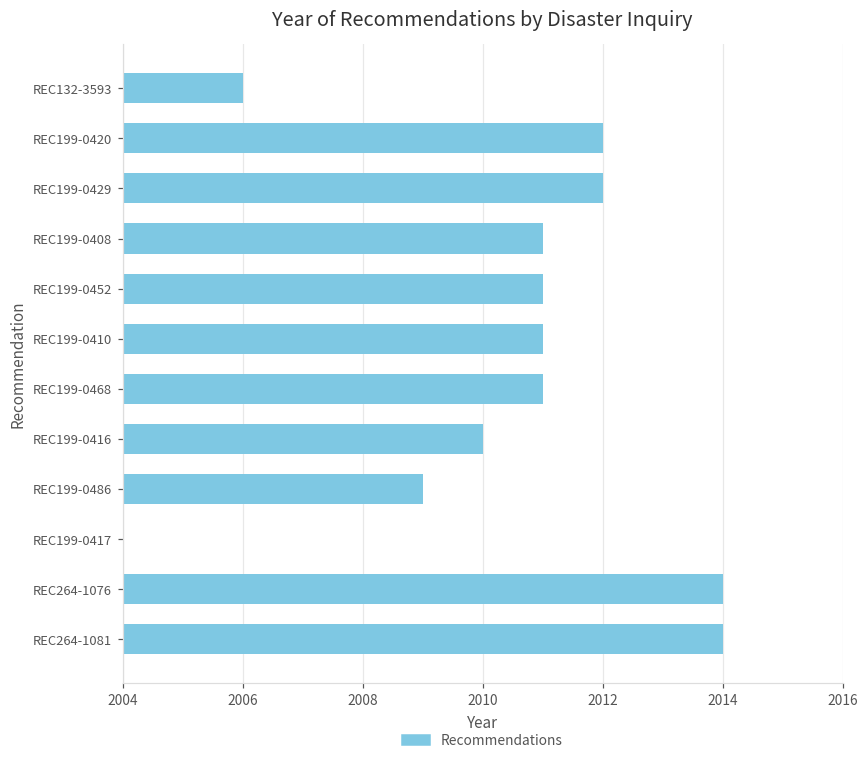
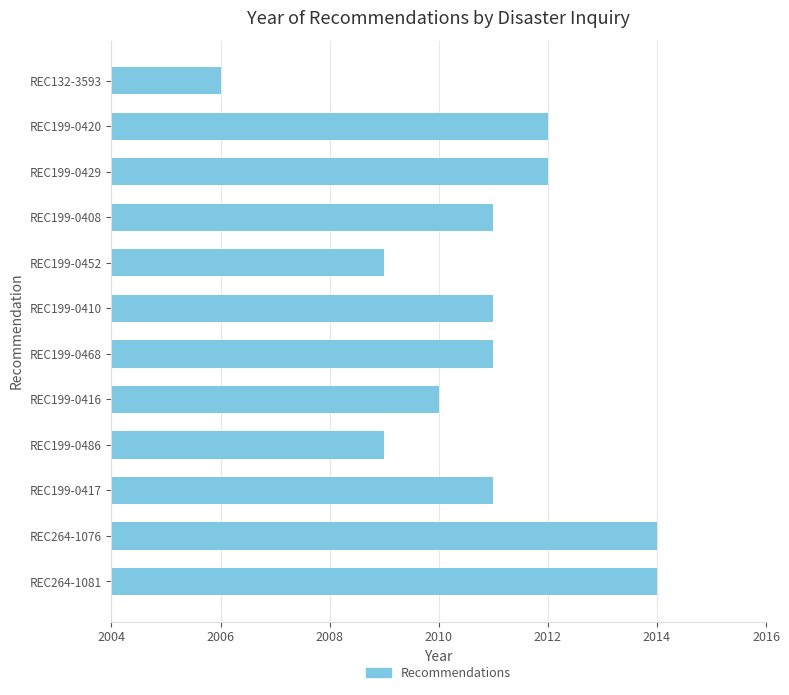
REC199-0452: 2011 -> 2009
REC199-0417: 2004 -> 2011
